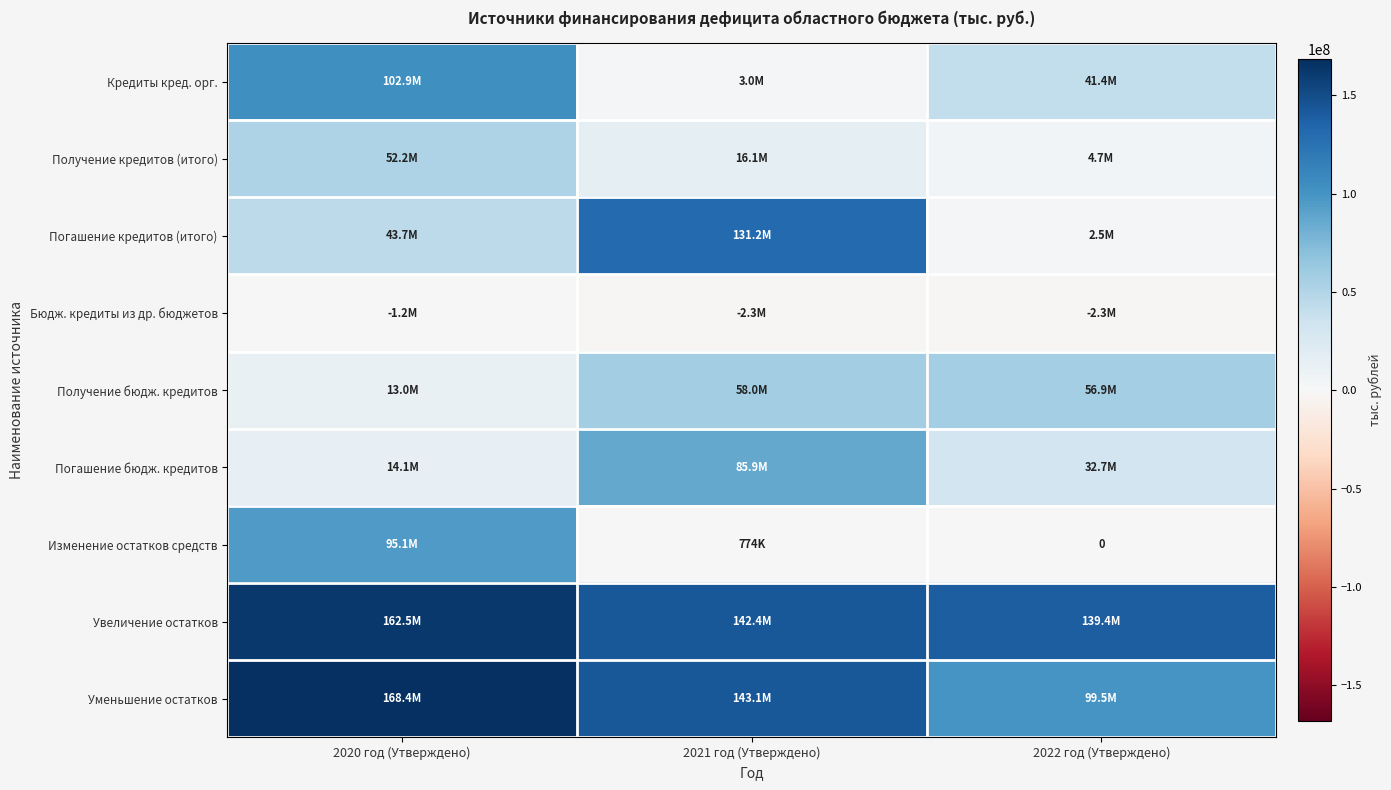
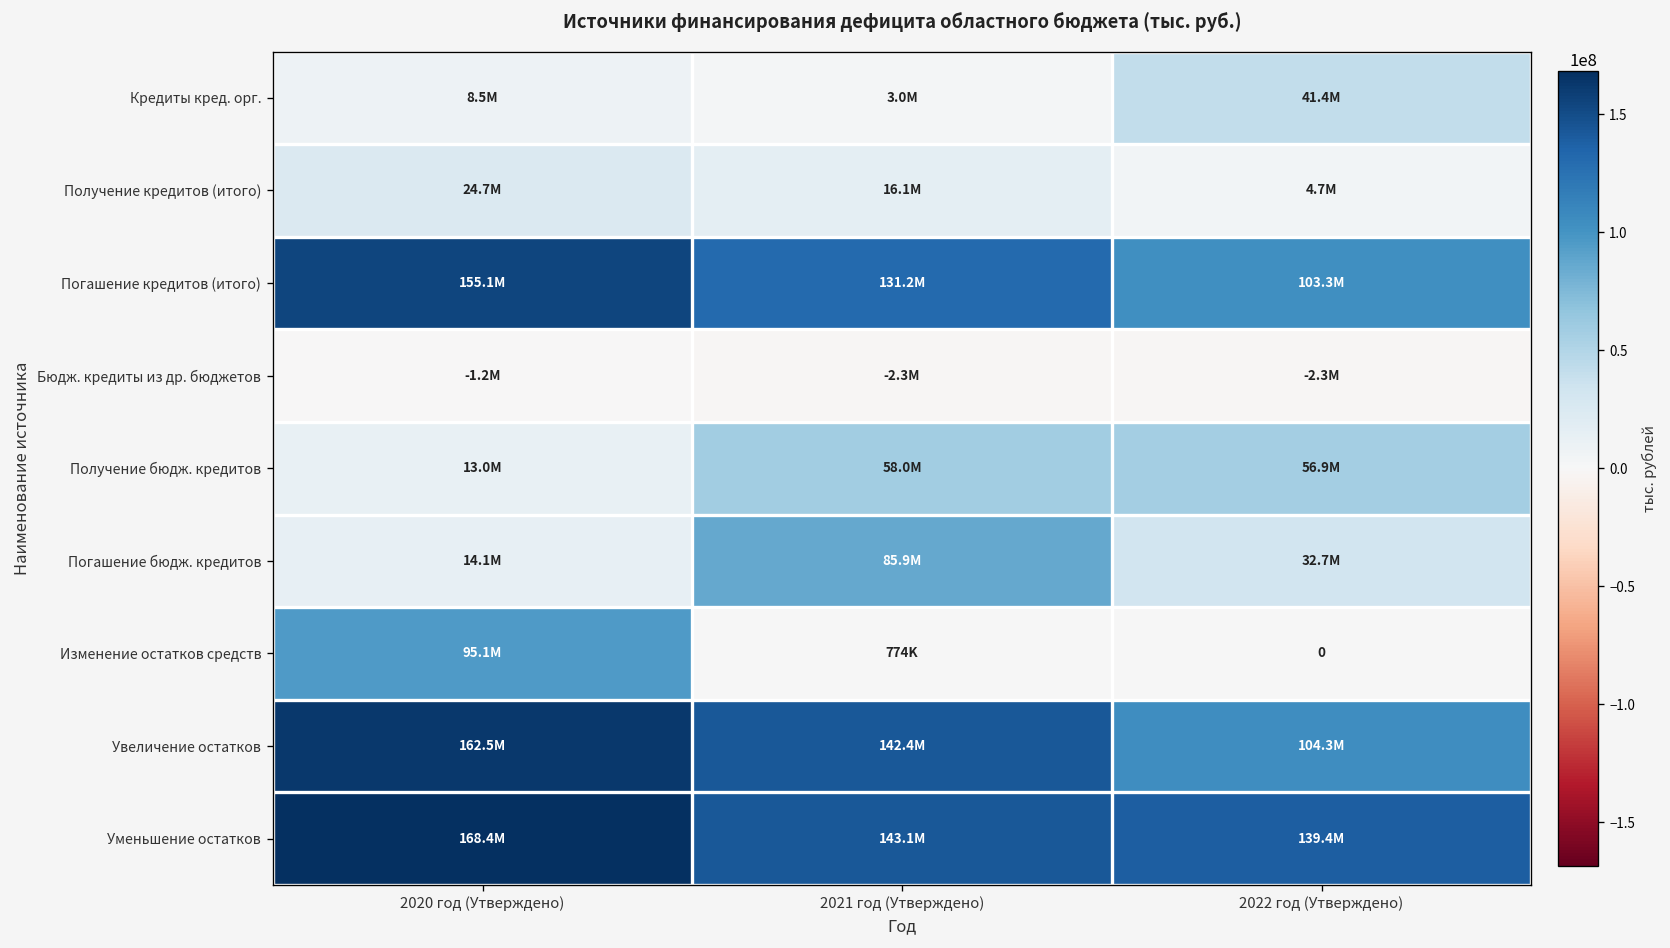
Кредиты кред. орг., 2020 год (Утверждено): 102.9M -> 8.5M
Получение кредитов (итого), 2020 год (Утверждено): 52.2M -> 24.7M
Погашение кредитов (итого), 2020 год (Утверждено): 43.7M -> 155.1M
Погашение кредитов (итого), 2022 год (Утверждено): 2.5M -> 103.3M
Увеличение остатков, 2022 год (Утверждено): 139.4M -> 104.3M
Уменьшение остатков, 2022 год (Утверждено): 99.5M -> 139.4M
